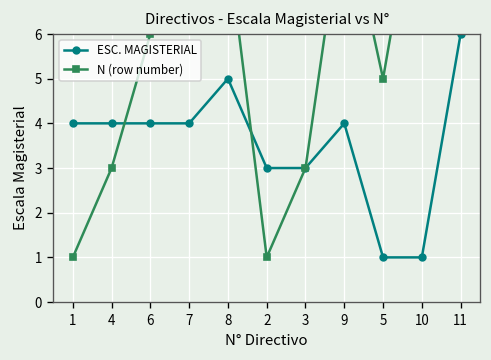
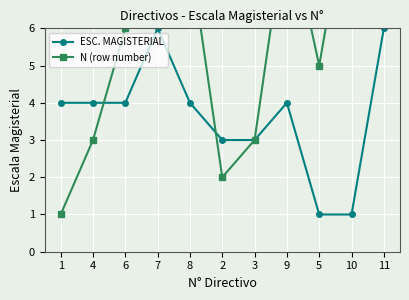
ESC. MAGISTERIAL, 7: 4 -> 6
ESC. MAGISTERIAL, 8: 5 -> 4
N (row number), 2: 1 -> 2
